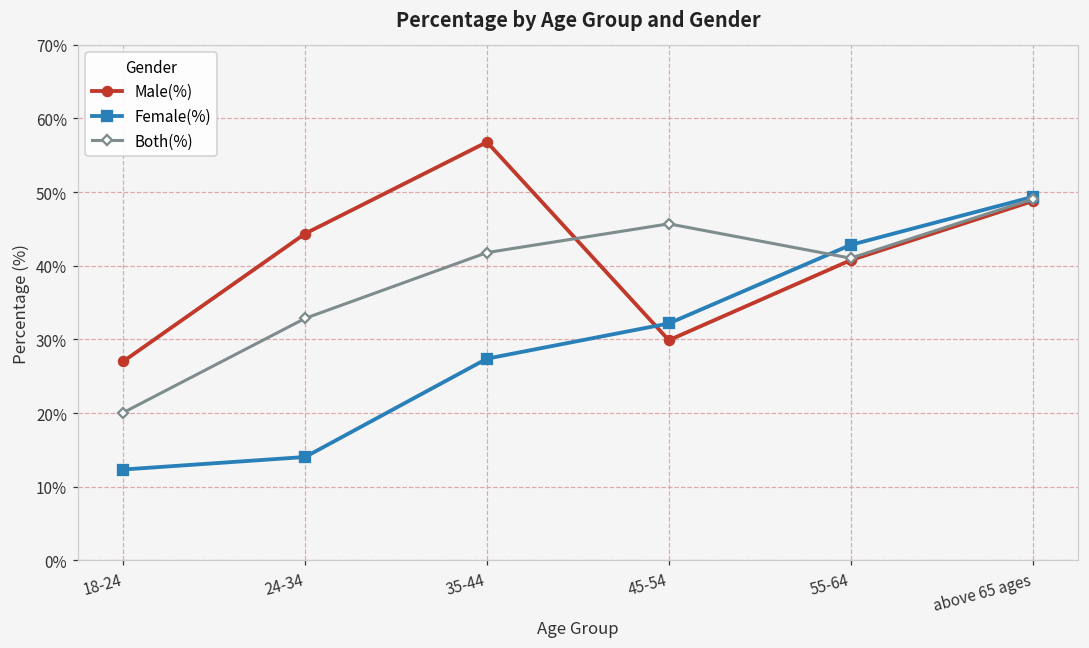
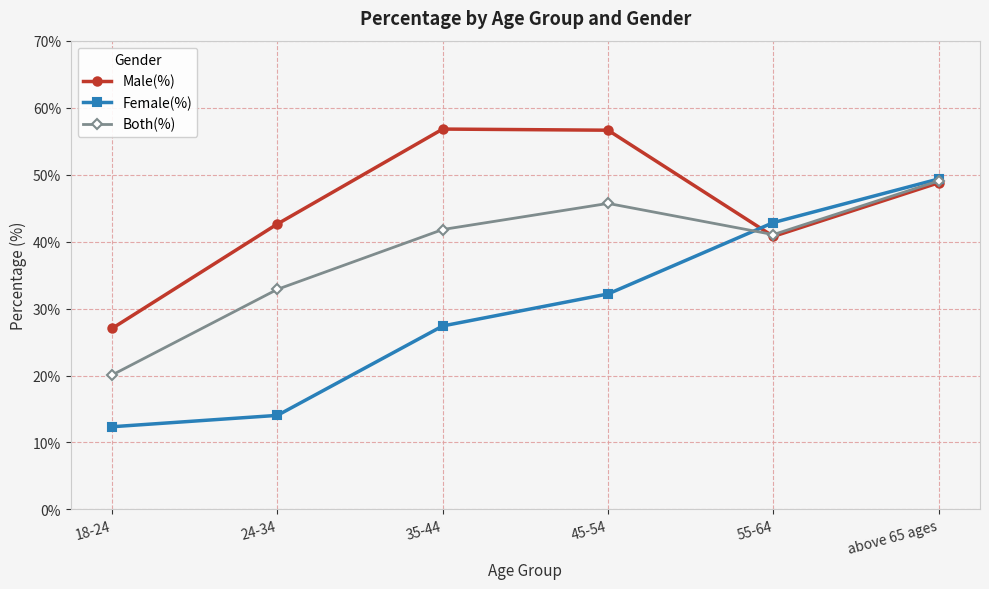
Male(%), 24-34: 44% -> 43%
Male(%), 45-54: 30% -> 57%
